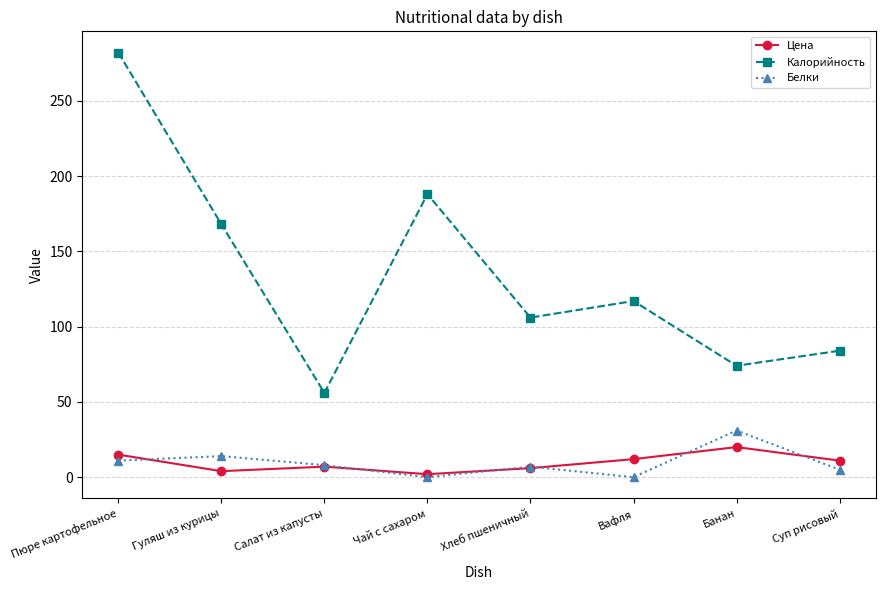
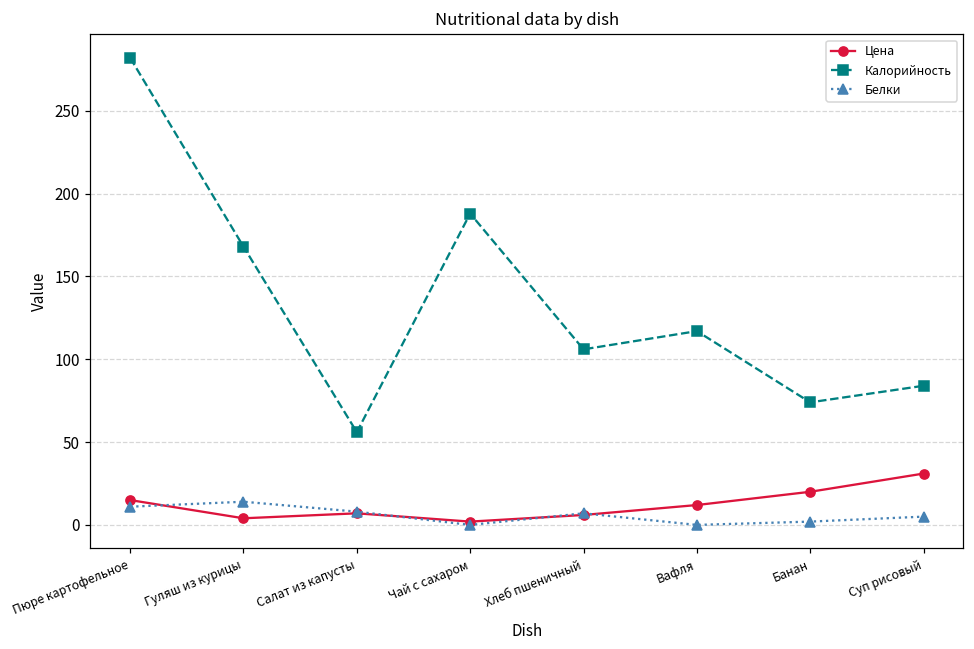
Белки, Банан: 31 -> 2
Цена, Суп рисовый: 11 -> 31
